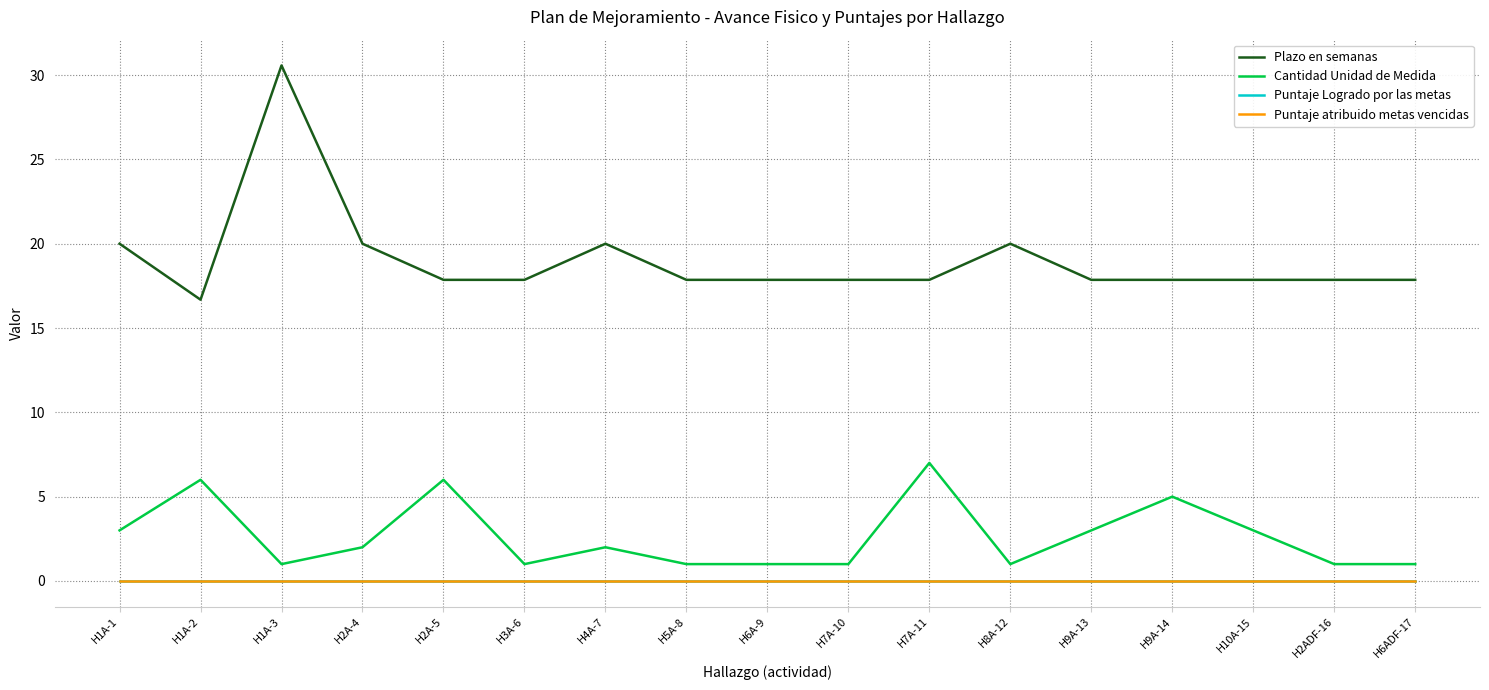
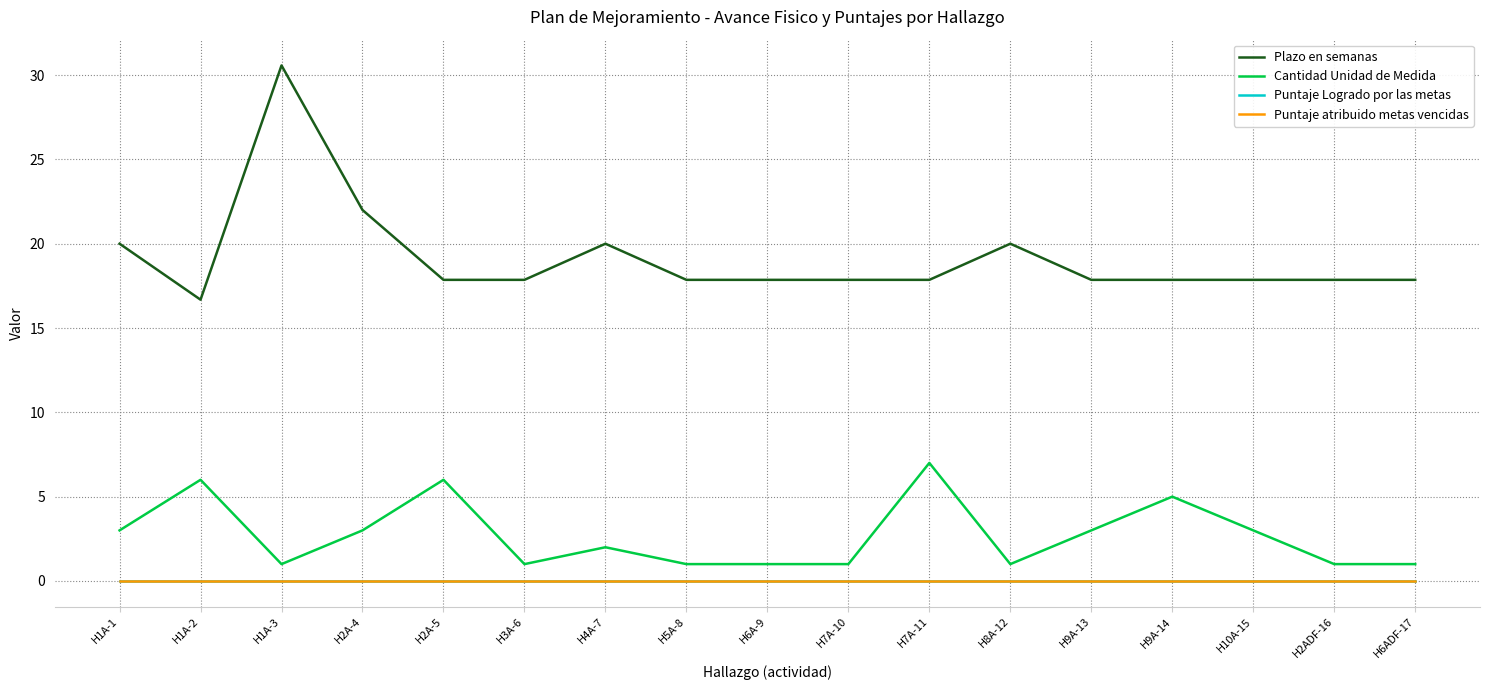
Plazo en semanas, H2A-4: 20 -> 22
Cantidad Unidad de Medida, H2A-4: 2 -> 3
